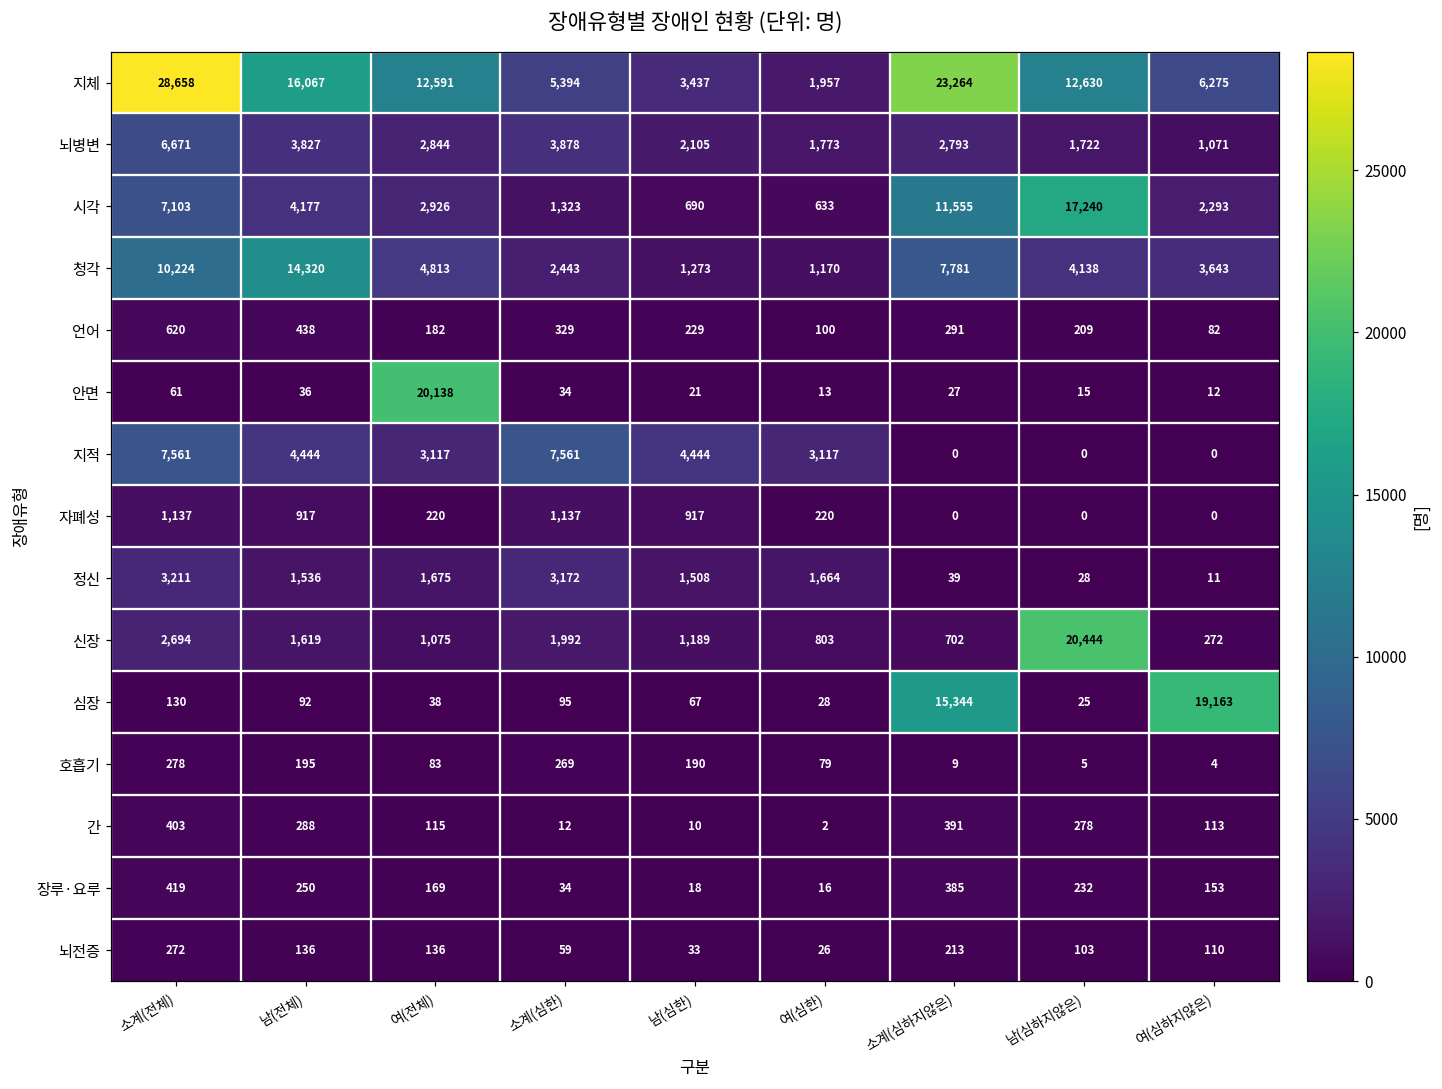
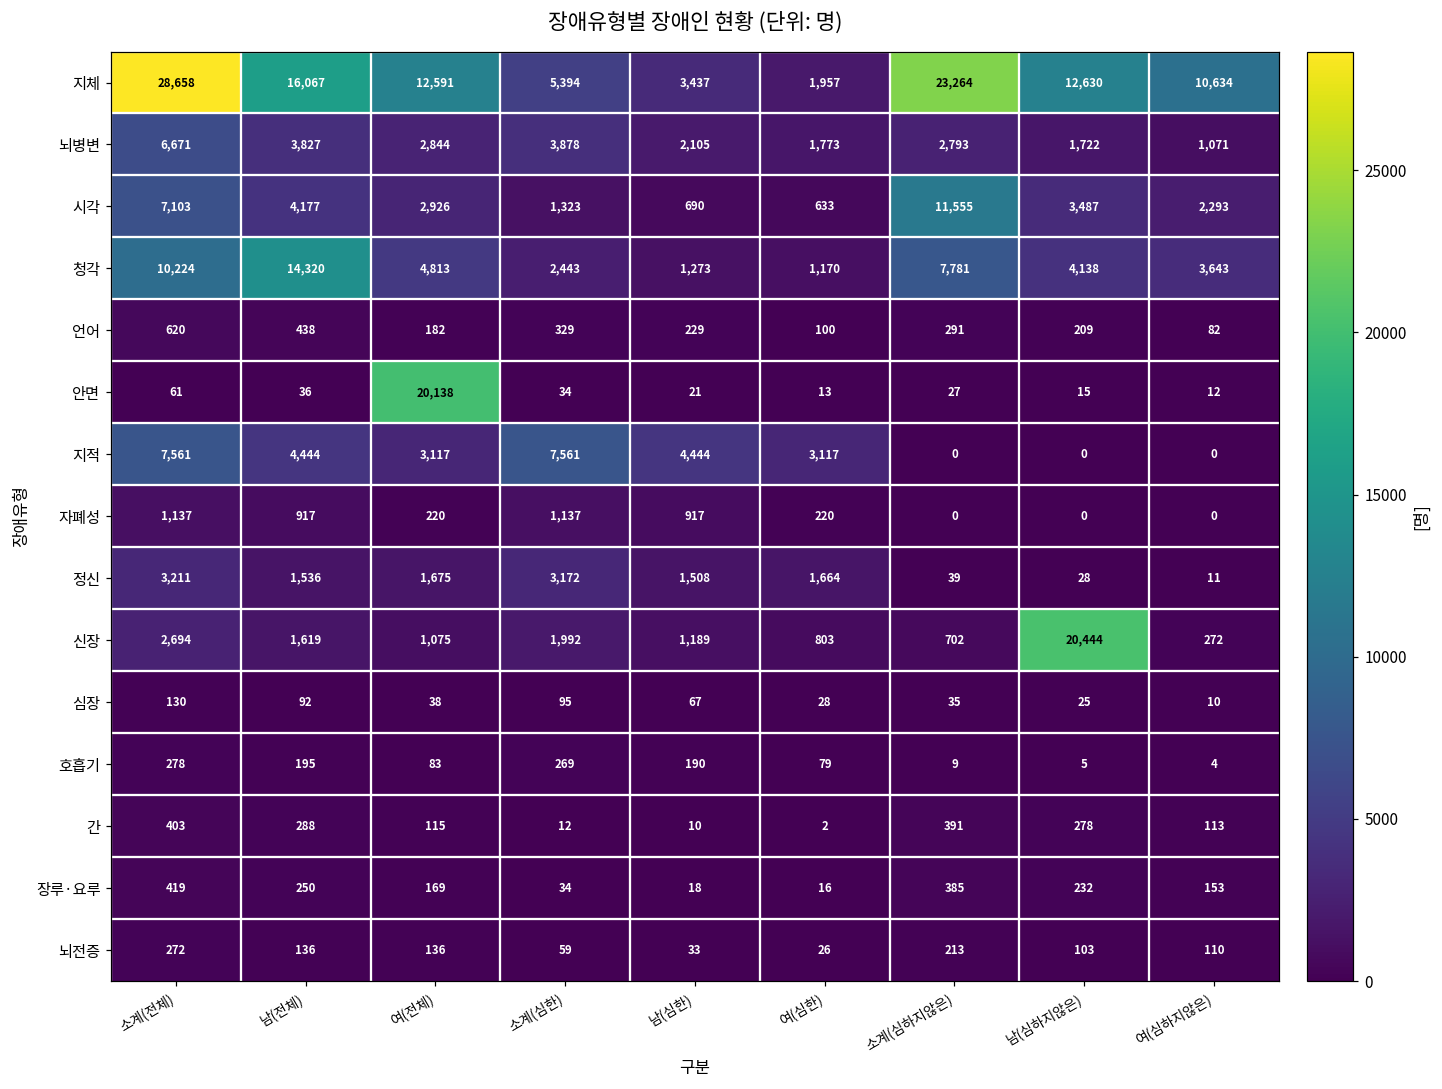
지체, 여(심하지않은): 6,275 -> 10,634
시각, 남(심하지않은): 17,240 -> 3,487
심장, 소계(심하지않은): 15,344 -> 35
심장, 여(심하지않은): 19,163 -> 10
